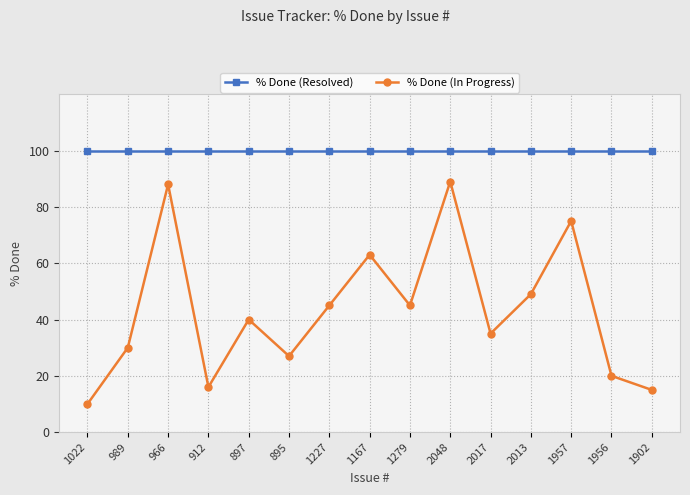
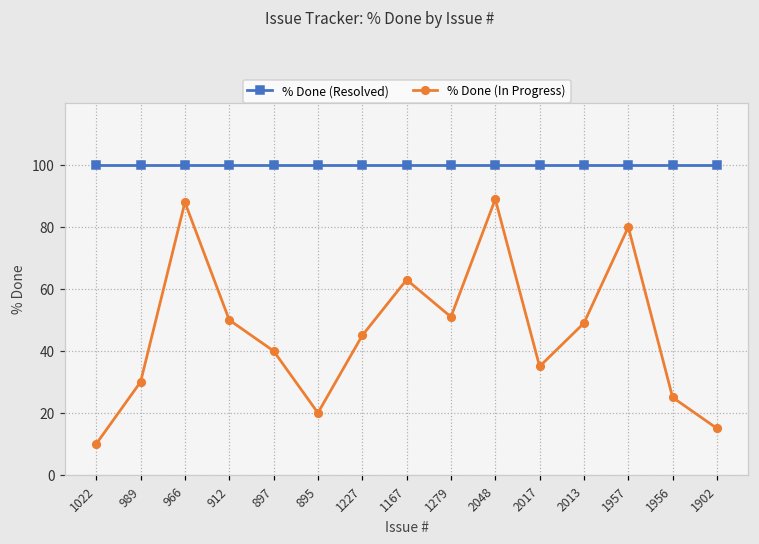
% Done (In Progress), 912: 16 -> 50
% Done (In Progress), 895: 27 -> 20
% Done (In Progress), 1279: 45 -> 51
% Done (In Progress), 1957: 75 -> 80
% Done (In Progress), 1956: 20 -> 25
